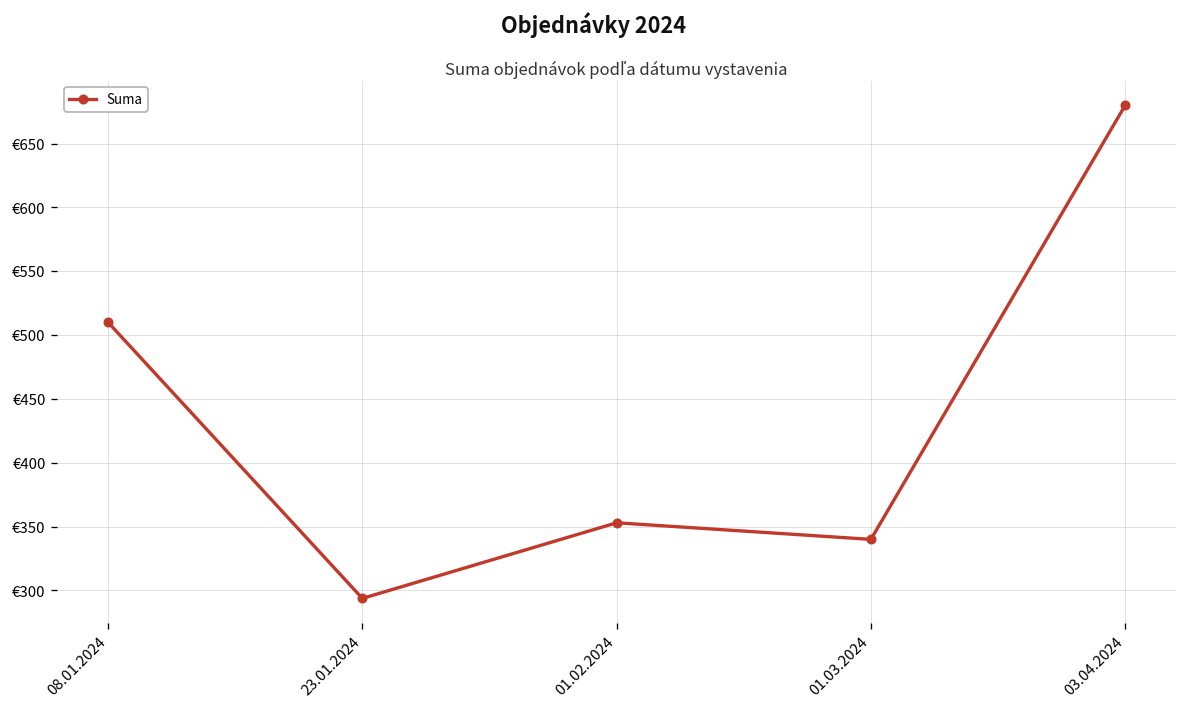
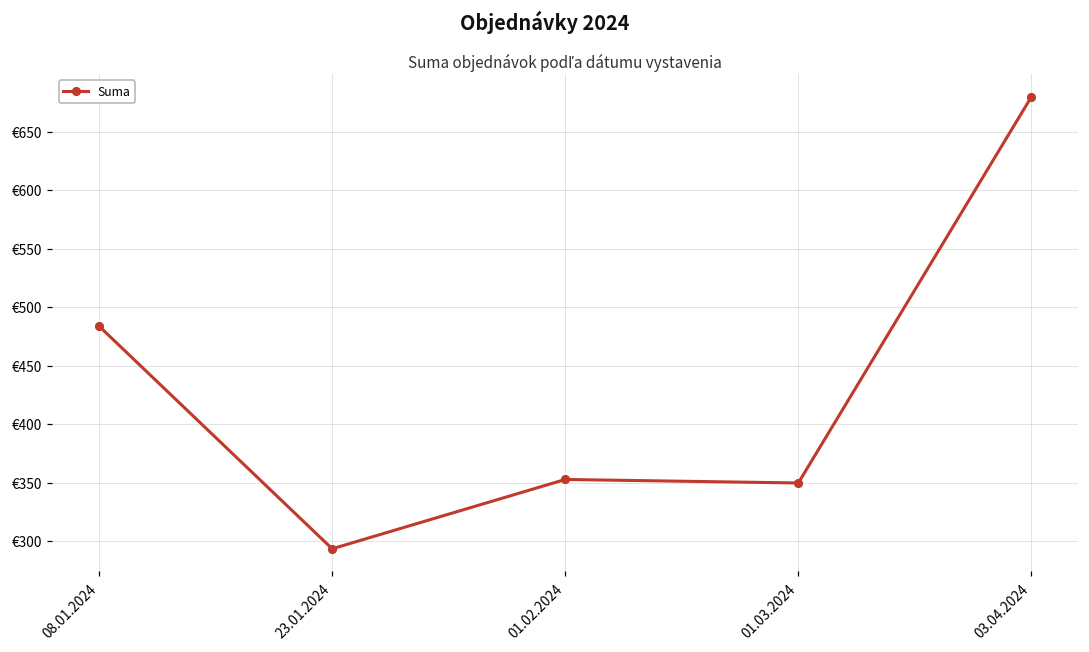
08.01.2024: €510 -> €484
01.03.2024: €340 -> €350
